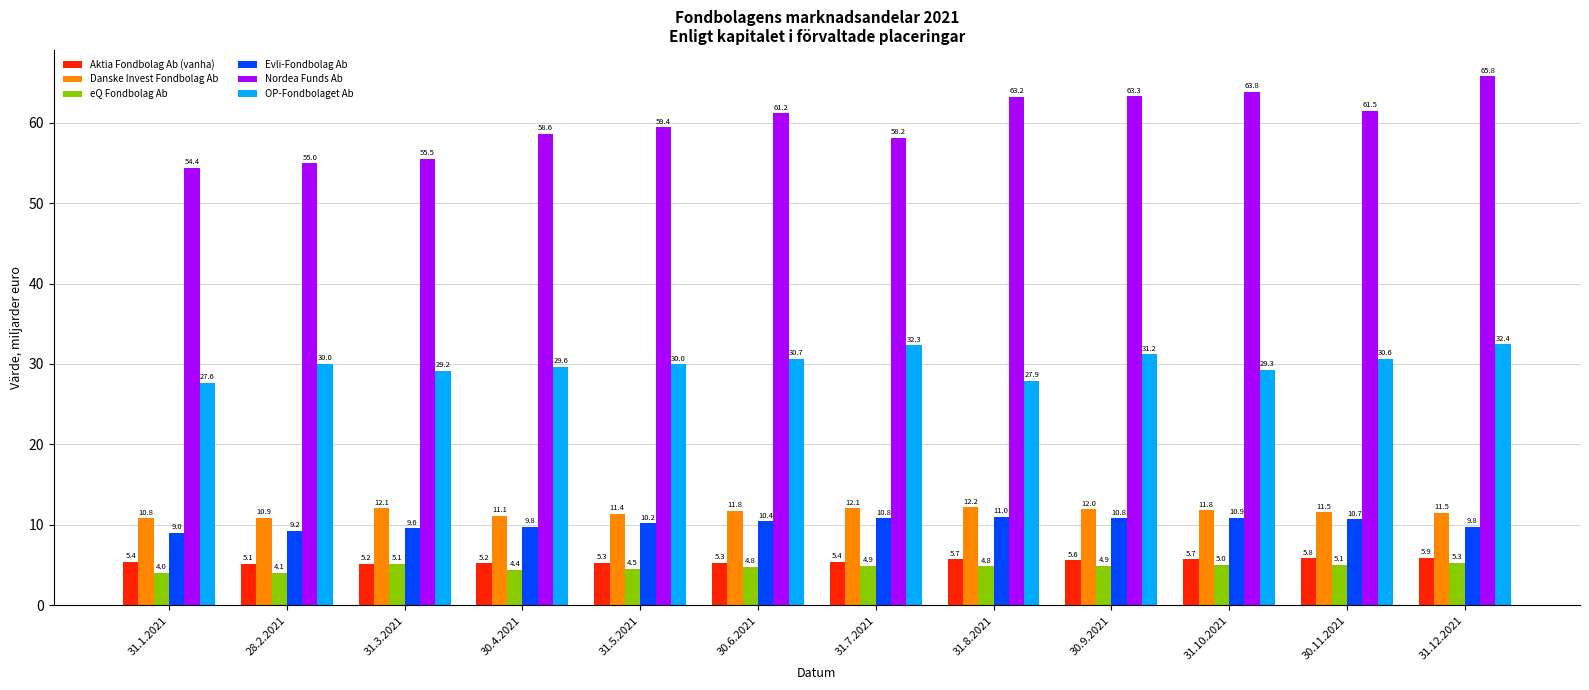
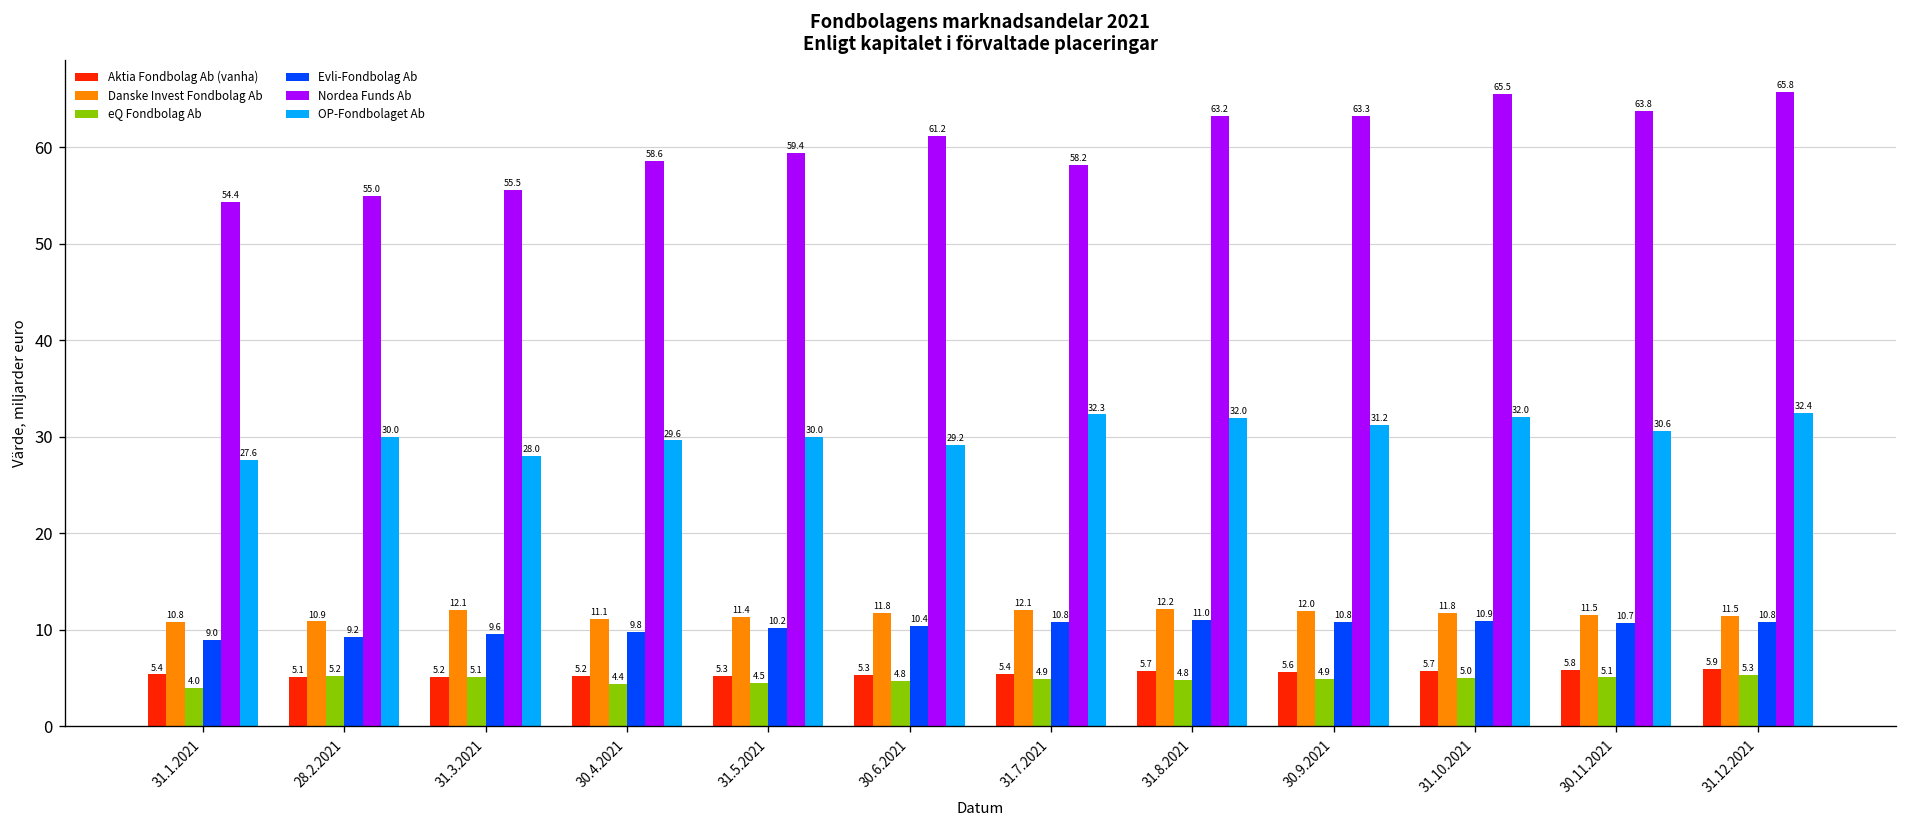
eQ Fondbolag Ab, 28.2.2021: 4.1 -> 5.2
OP-Fondbolaget Ab, 31.3.2021: 29.2 -> 28.0
OP-Fondbolaget Ab, 30.6.2021: 30.7 -> 29.2
OP-Fondbolaget Ab, 31.8.2021: 27.9 -> 32.0
Nordea Funds Ab, 31.10.2021: 63.8 -> 65.5
OP-Fondbolaget Ab, 31.10.2021: 29.3 -> 32.0
Nordea Funds Ab, 30.11.2021: 61.5 -> 63.8
Evli-Fondbolag Ab, 31.12.2021: 9.8 -> 10.8
